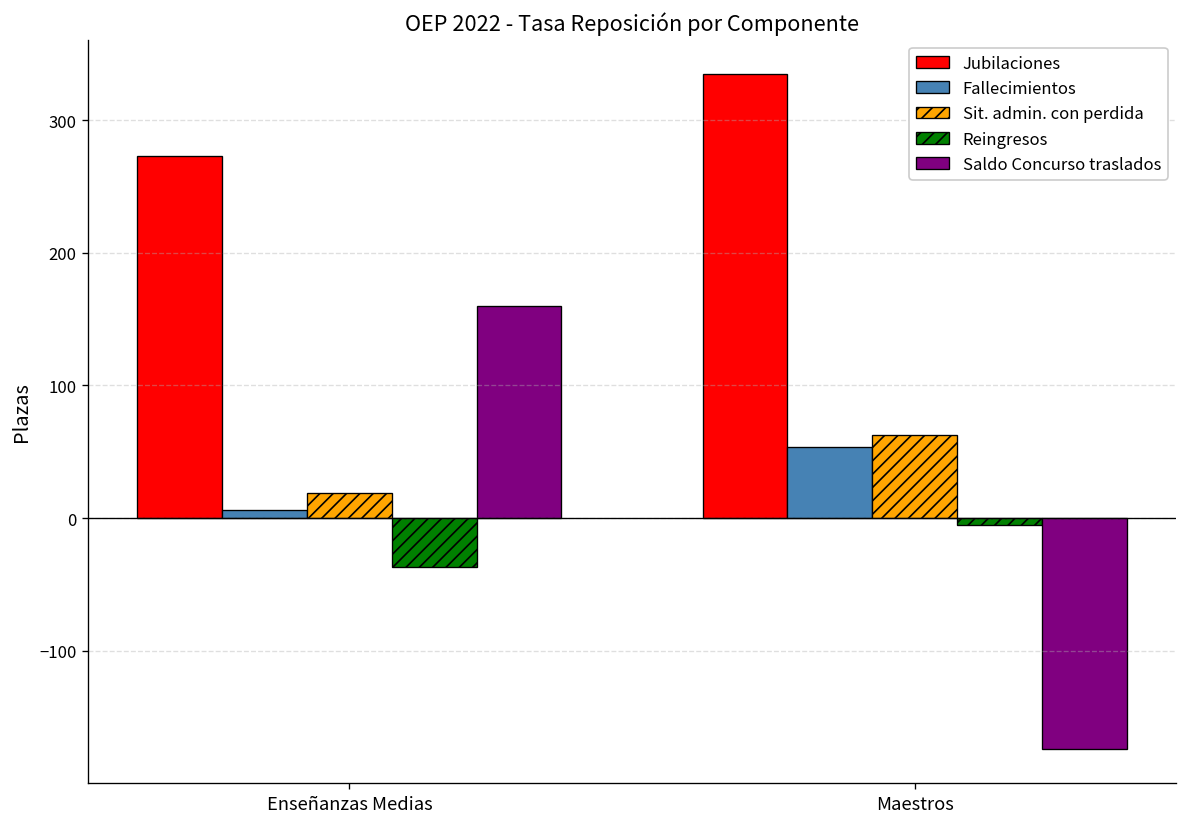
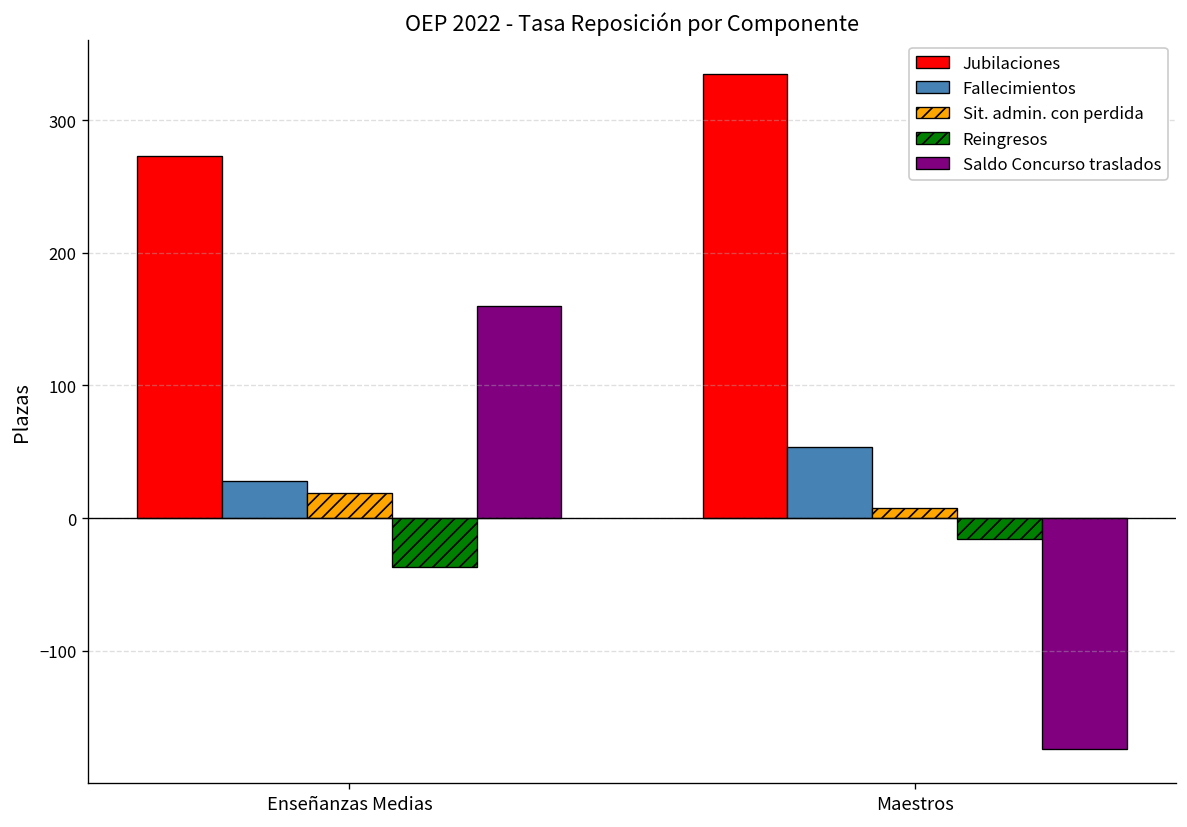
Fallecimientos, Enseñanzas Medias: 6 -> 28
Sit. admin. con perdida, Maestros: 63 -> 8
Reingresos, Maestros: -5 -> -16
